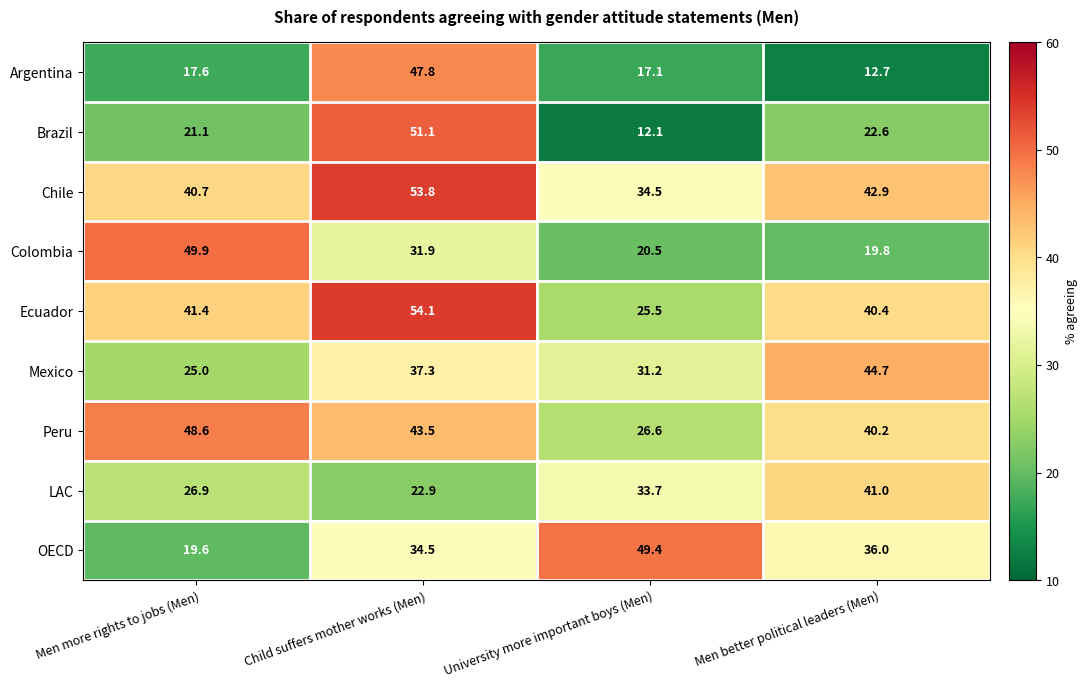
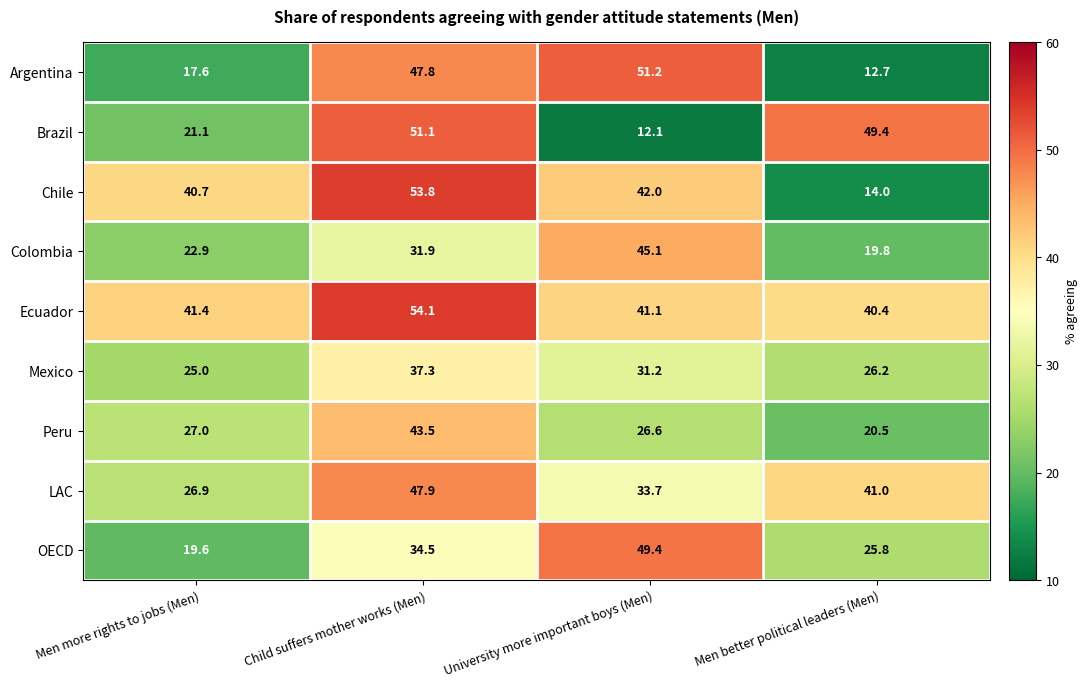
Argentina, University more important boys (Men): 17.1 -> 51.2
Brazil, Men better political leaders (Men): 22.6 -> 49.4
Chile, University more important boys (Men): 34.5 -> 42.0
Chile, Men better political leaders (Men): 42.9 -> 14.0
Colombia, Men more rights to jobs (Men): 49.9 -> 22.9
Colombia, University more important boys (Men): 20.5 -> 45.1
Ecuador, University more important boys (Men): 25.5 -> 41.1
Mexico, Men better political leaders (Men): 44.7 -> 26.2
Peru, Men more rights to jobs (Men): 48.6 -> 27.0
Peru, Men better political leaders (Men): 40.2 -> 20.5
LAC, Child suffers mother works (Men): 22.9 -> 47.9
OECD, Men better political leaders (Men): 36.0 -> 25.8
